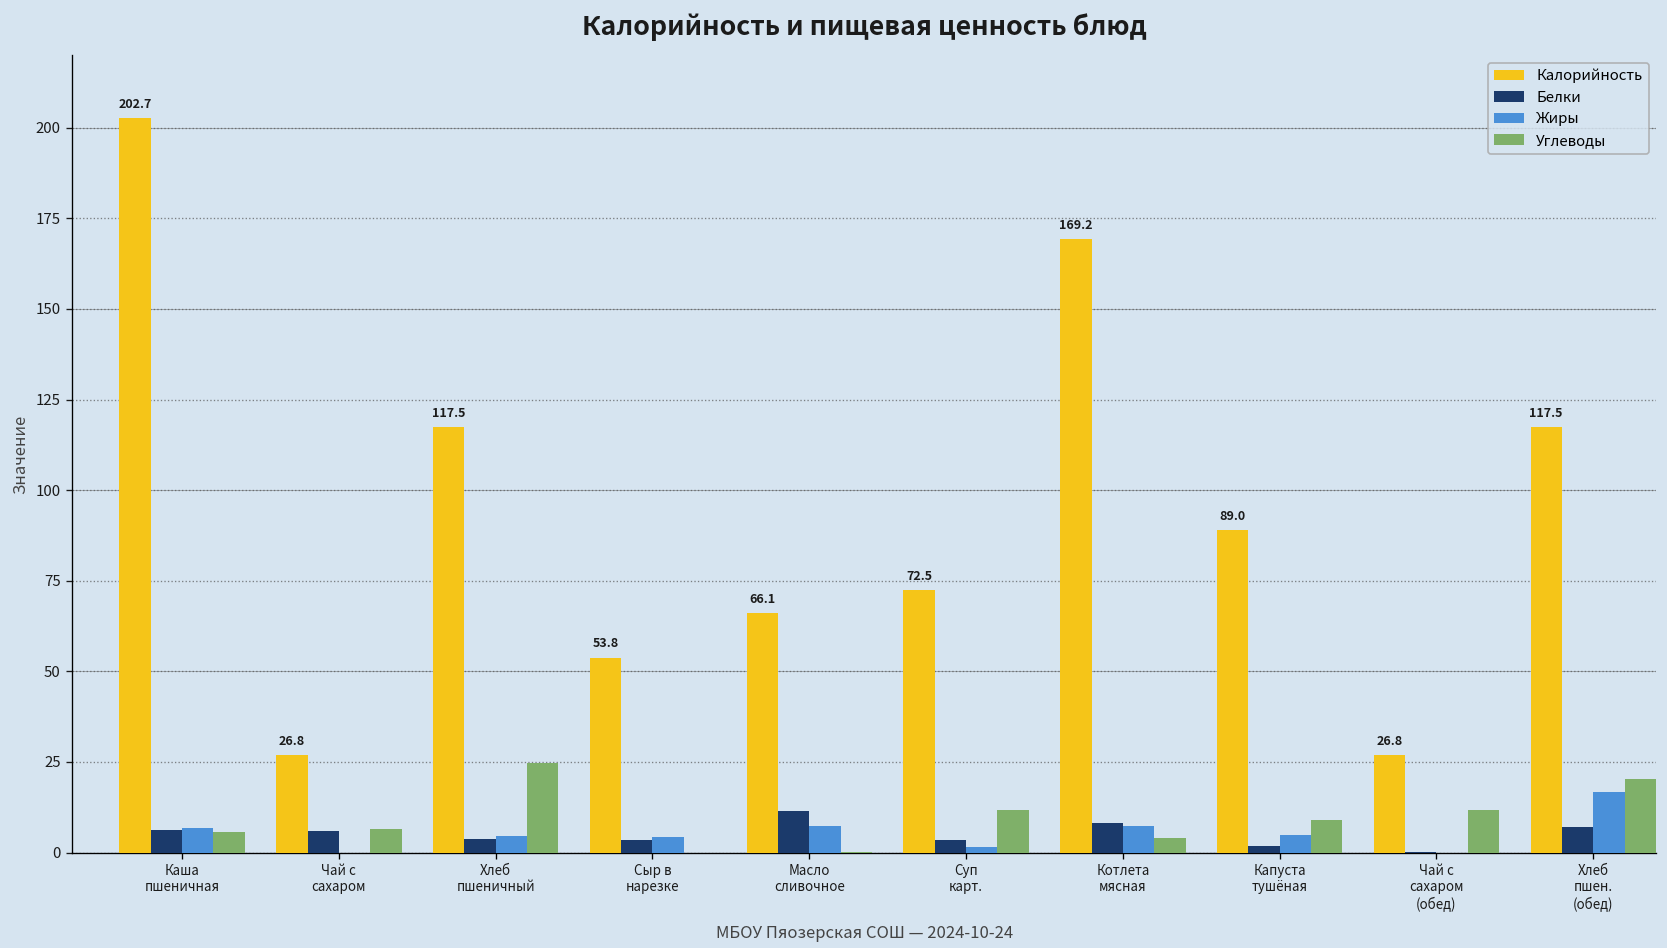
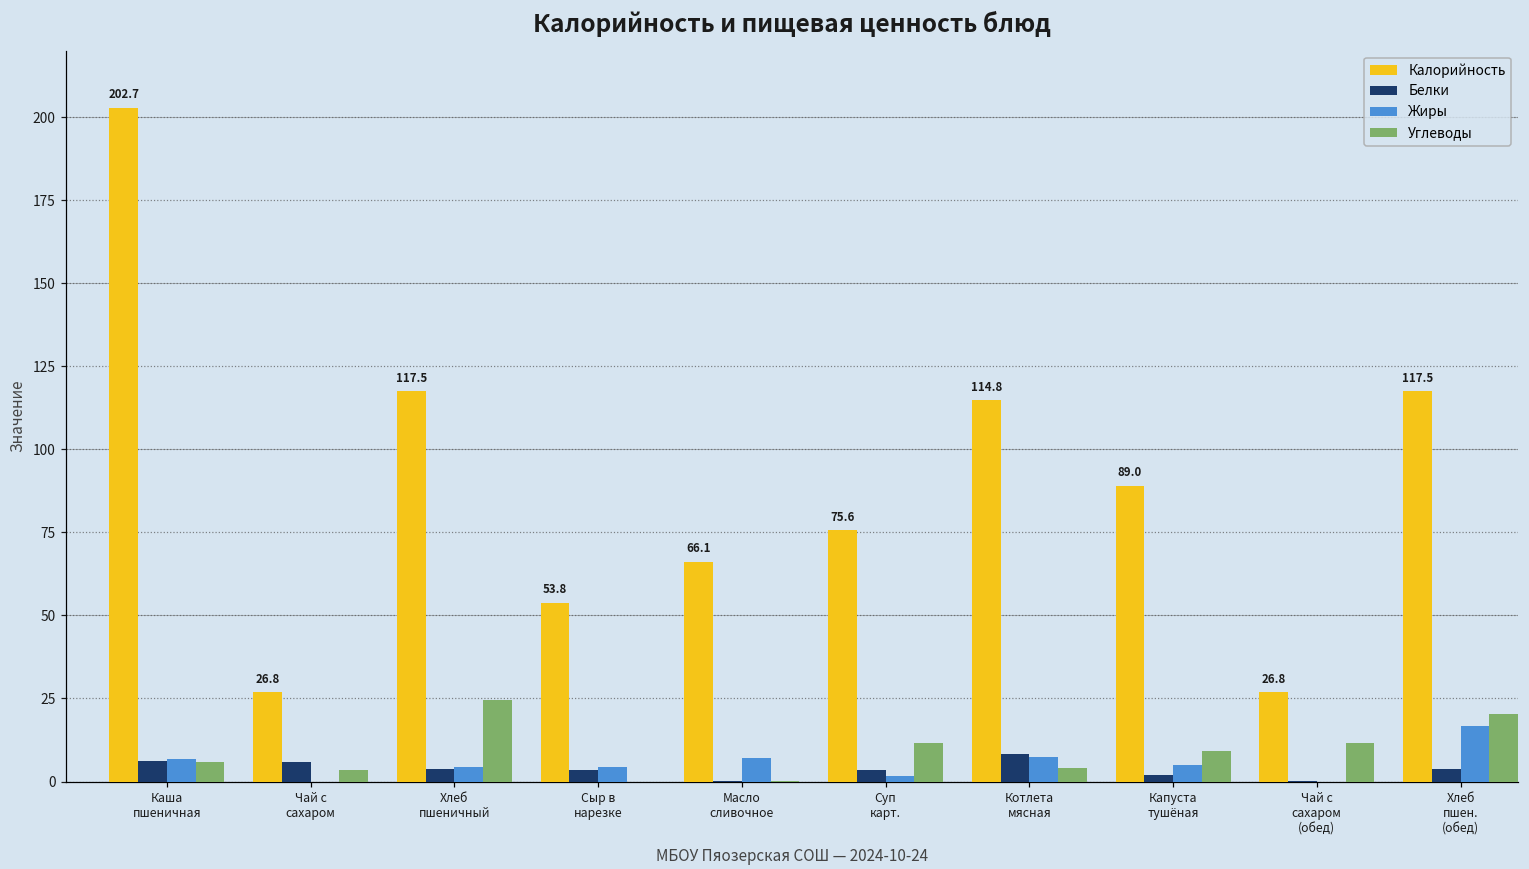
Углеводы, Чай с сахаром: 7 -> 4
Белки, Масло сливочное: 12 -> 0
Калорийность, Суп карт.: 72.5 -> 75.6
Калорийность, Котлета мясная: 169.2 -> 114.8
Белки, Хлеб пшен. (обед): 7 -> 4
